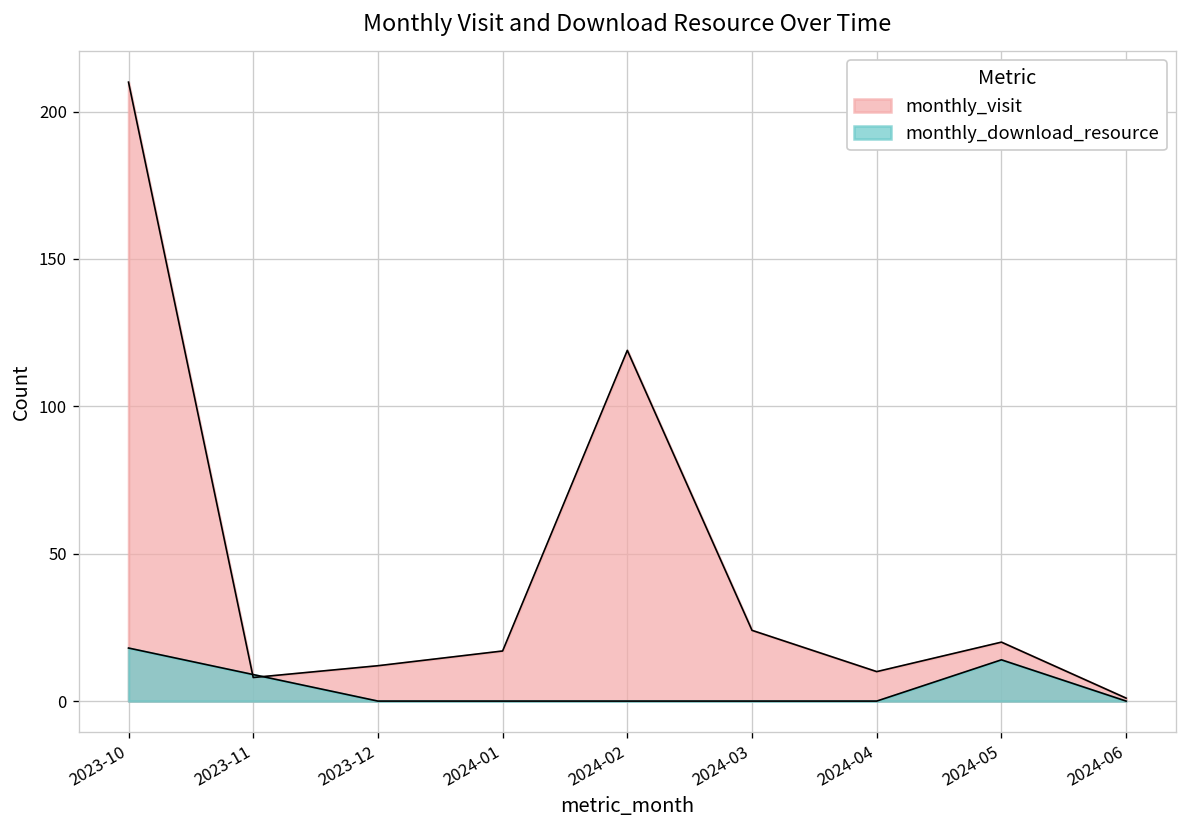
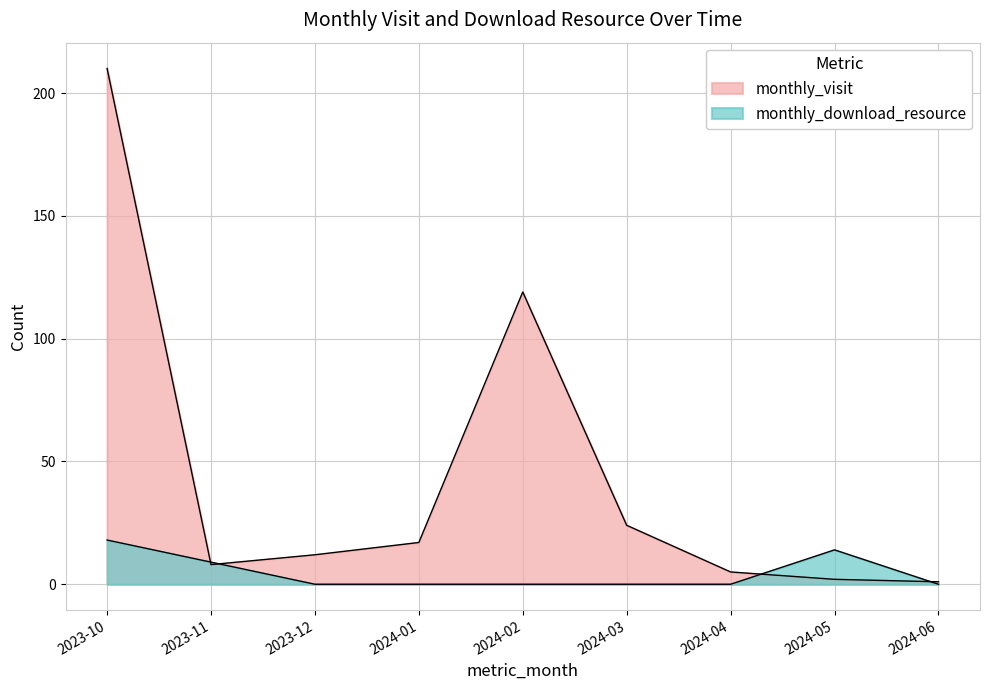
monthly_visit, 2024-04: 10 -> 5
monthly_visit, 2024-05: 20 -> 2
